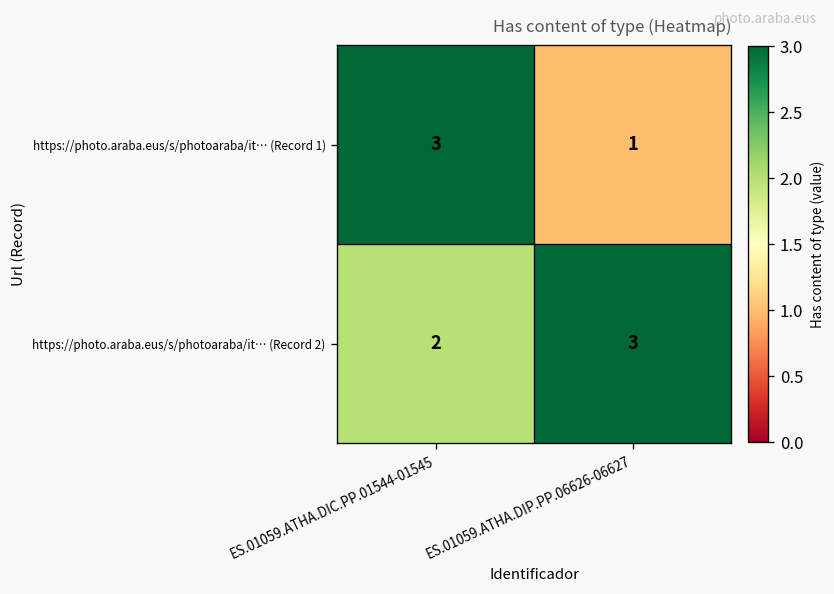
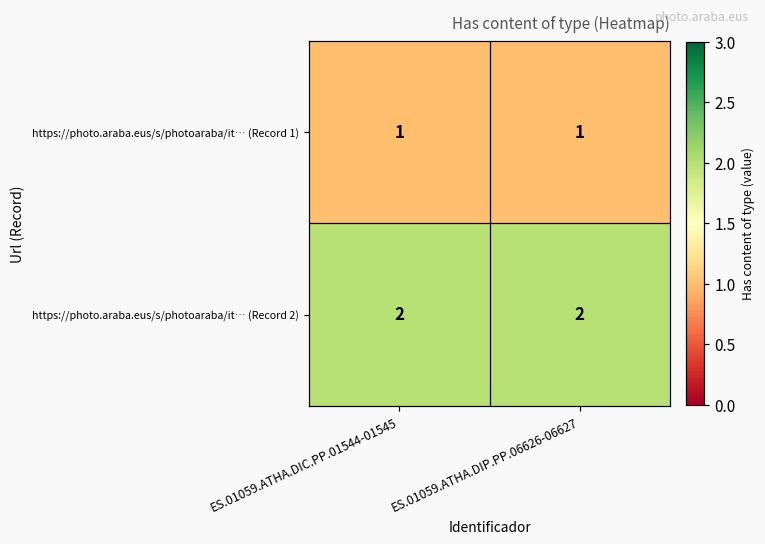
https://photo.araba.eus/s/photoaraba/it… (Record 1), ES.01059.ATHA.DIC.PP.01544-01545: 3 -> 1
https://photo.araba.eus/s/photoaraba/it… (Record 2), ES.01059.ATHA.DIP.PP.06626-06627: 3 -> 2
